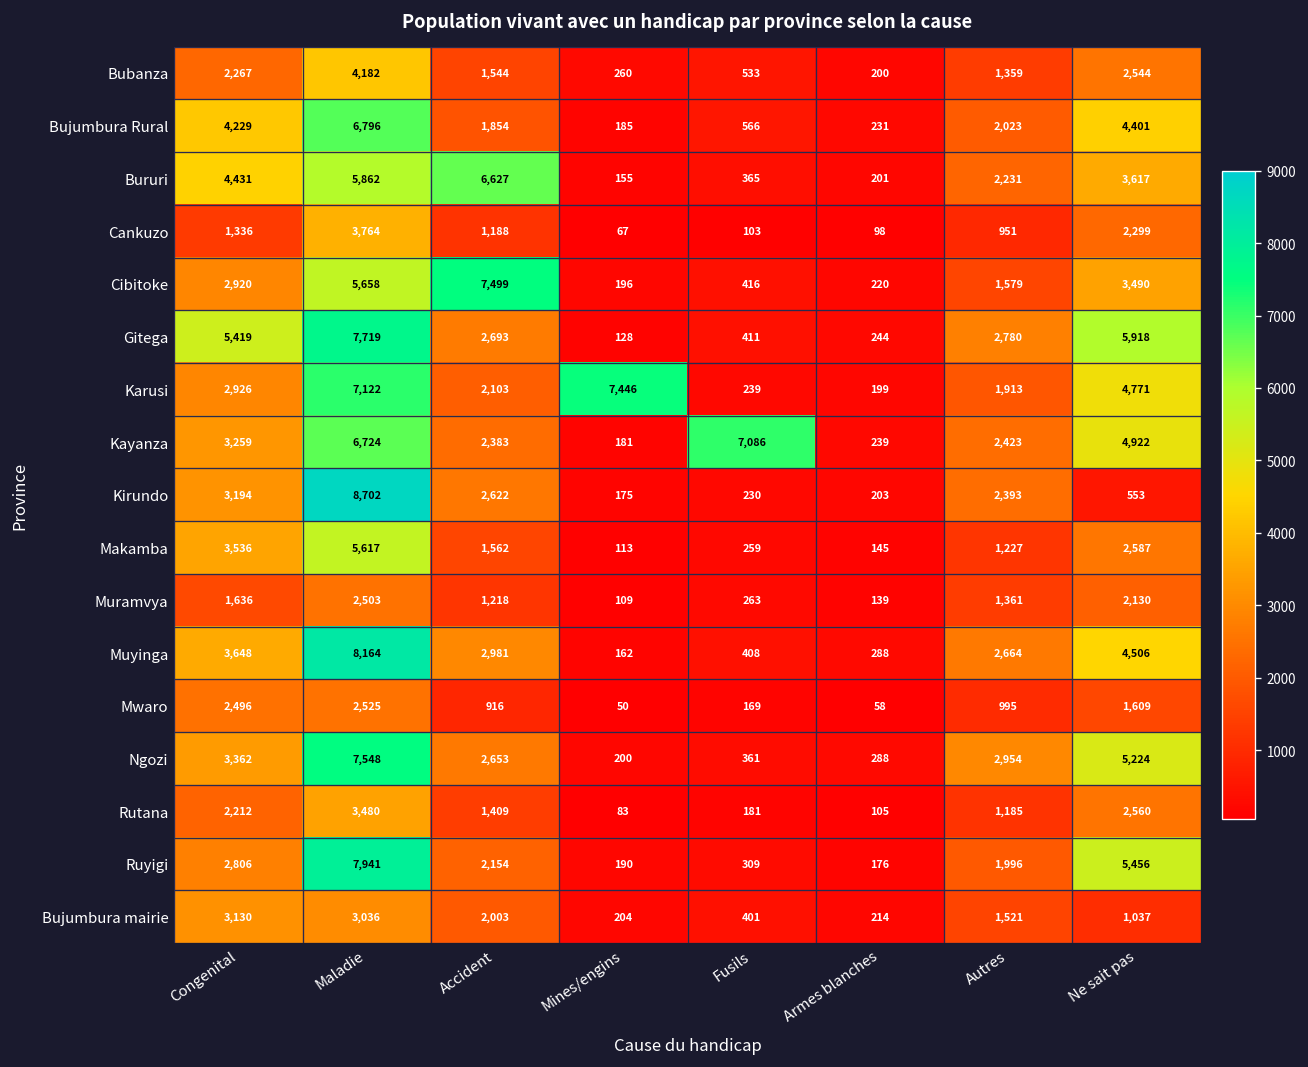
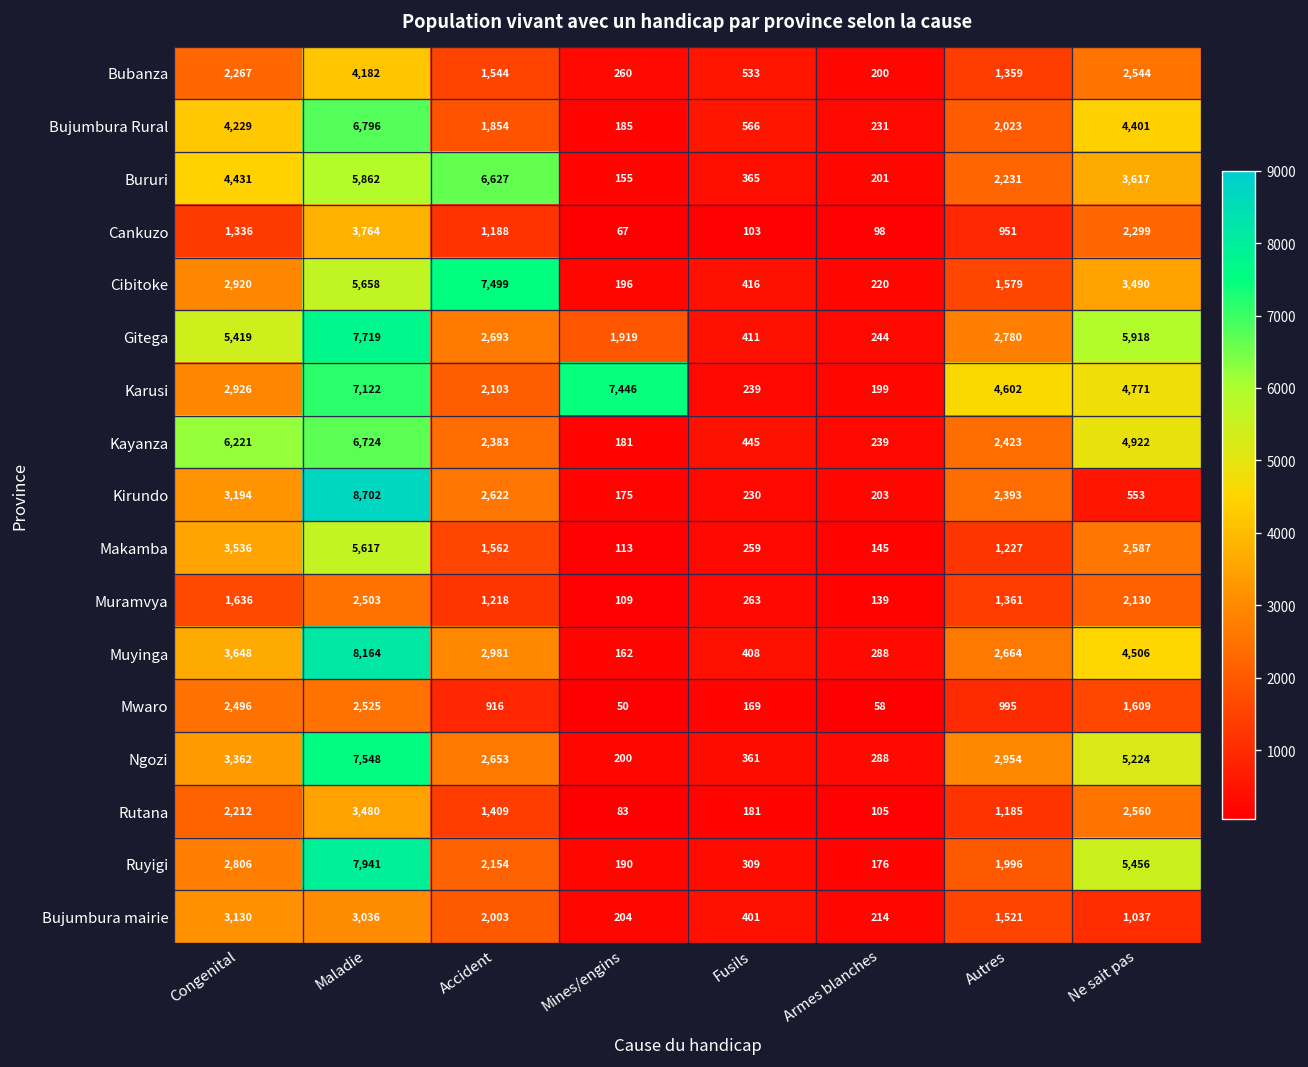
Gitega, Mines/engins: 128 -> 1,919
Karusi, Autres: 1,913 -> 4,602
Kayanza, Congenital: 3,259 -> 6,221
Kayanza, Fusils: 7,086 -> 445
